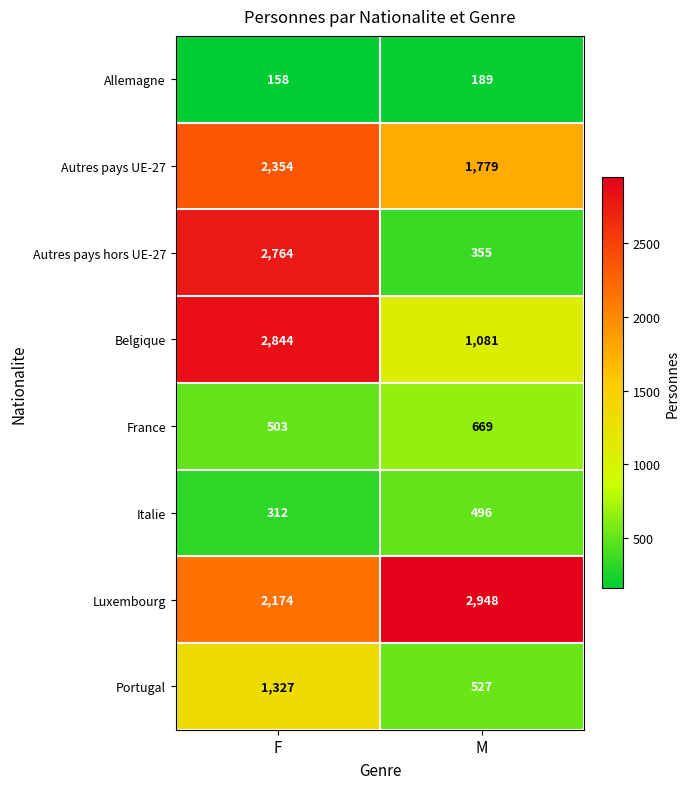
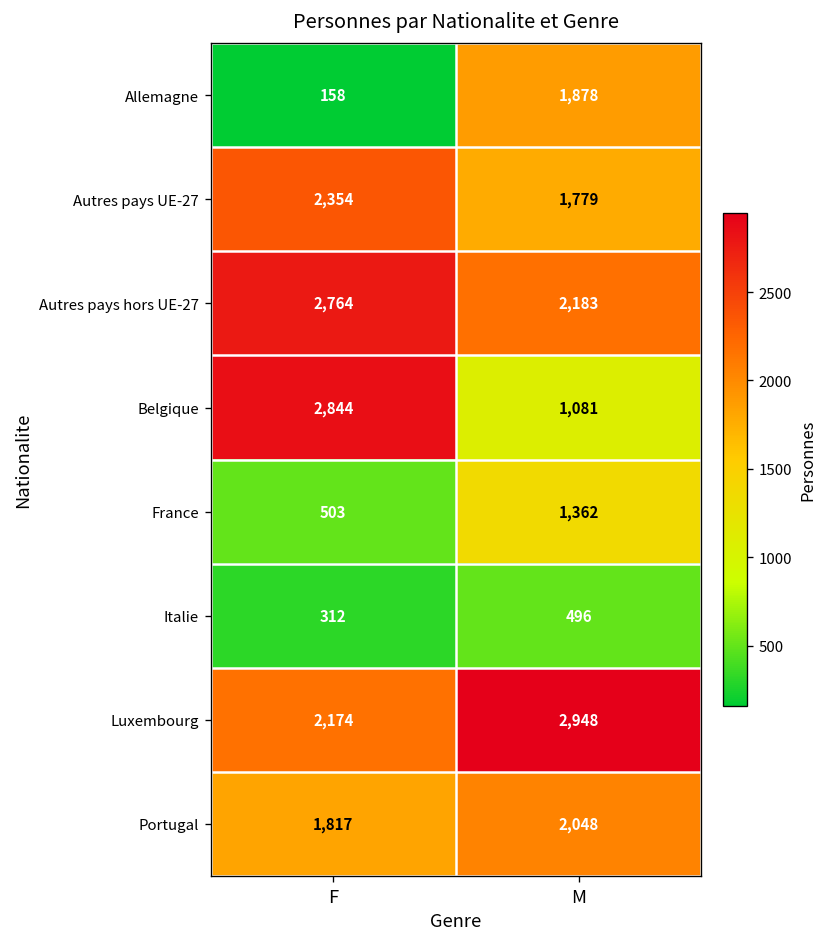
Allemagne, M: 189 -> 1,878
Autres pays hors UE-27, M: 355 -> 2,183
France, M: 669 -> 1,362
Portugal, F: 1,327 -> 1,817
Portugal, M: 527 -> 2,048
